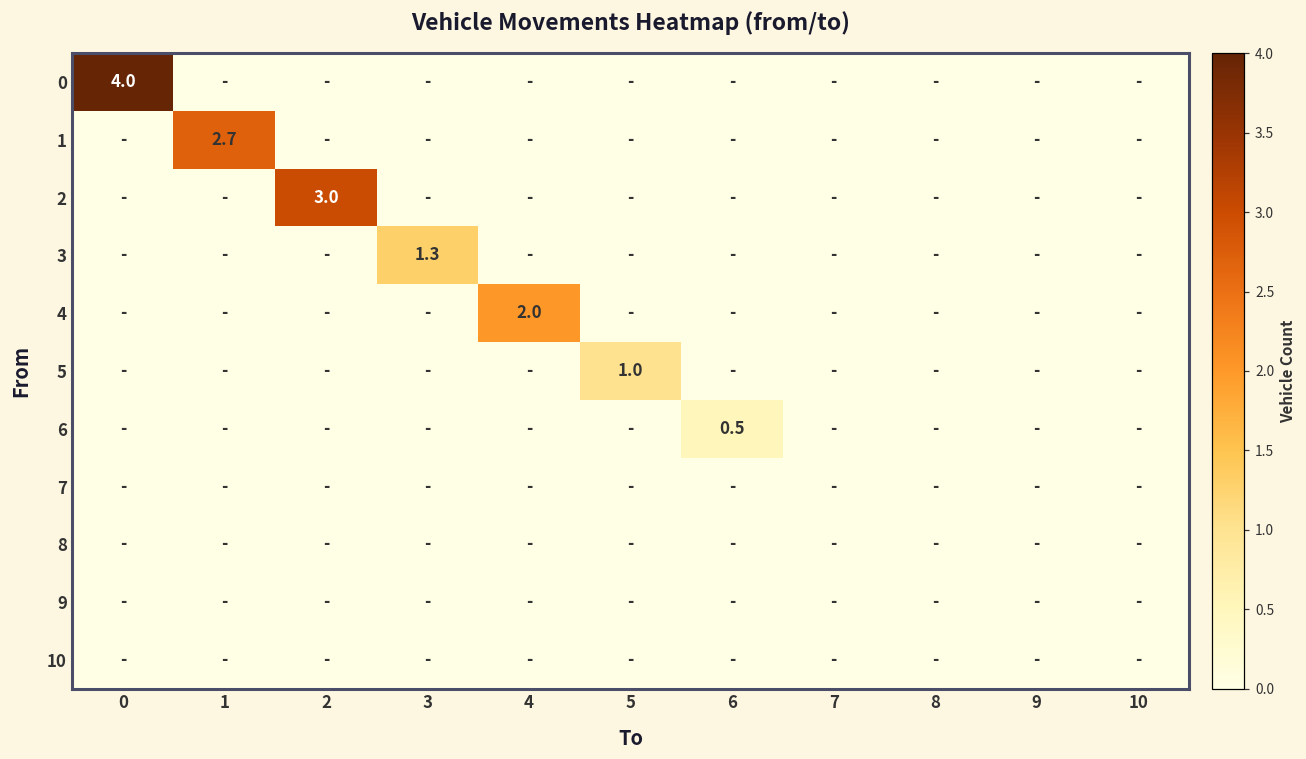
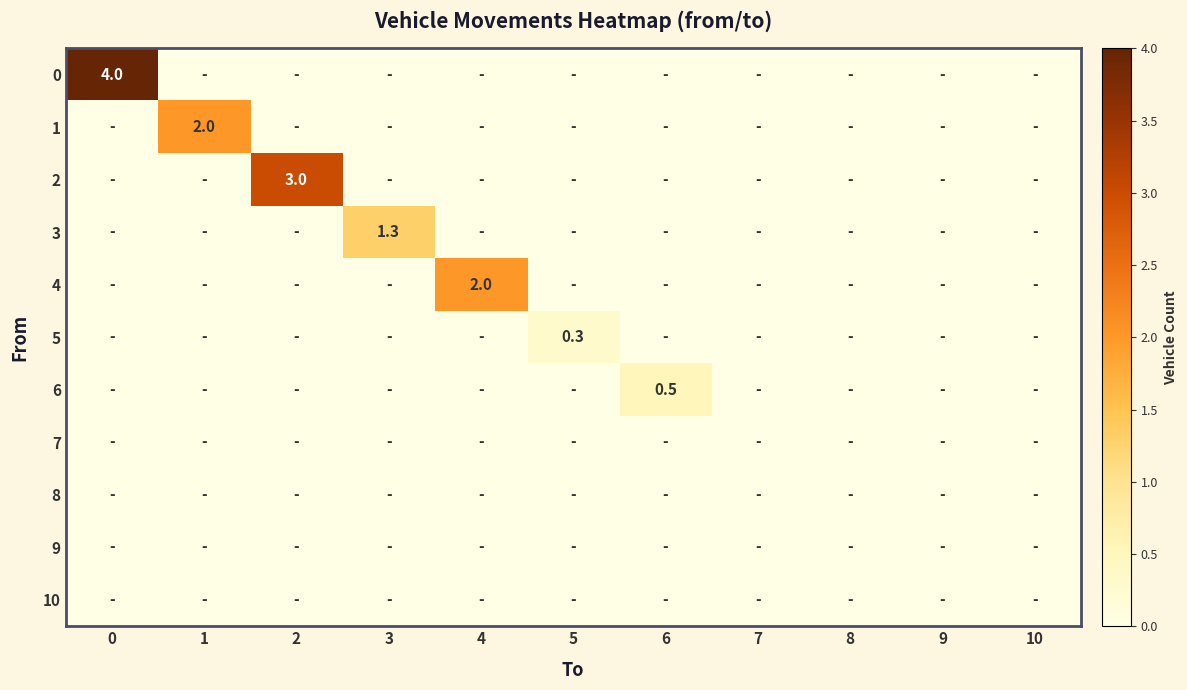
1, 1: 2.7 -> 2.0
5, 5: 1.0 -> 0.3
